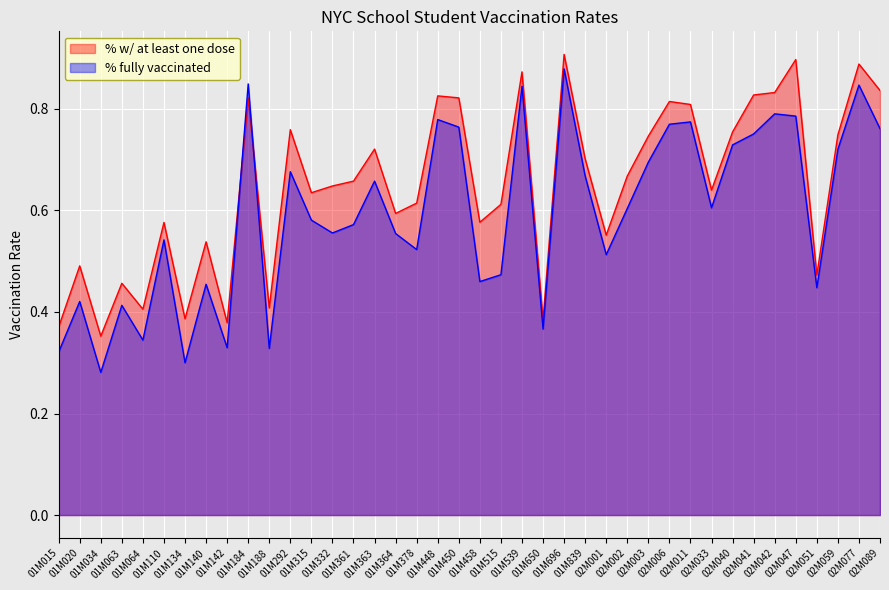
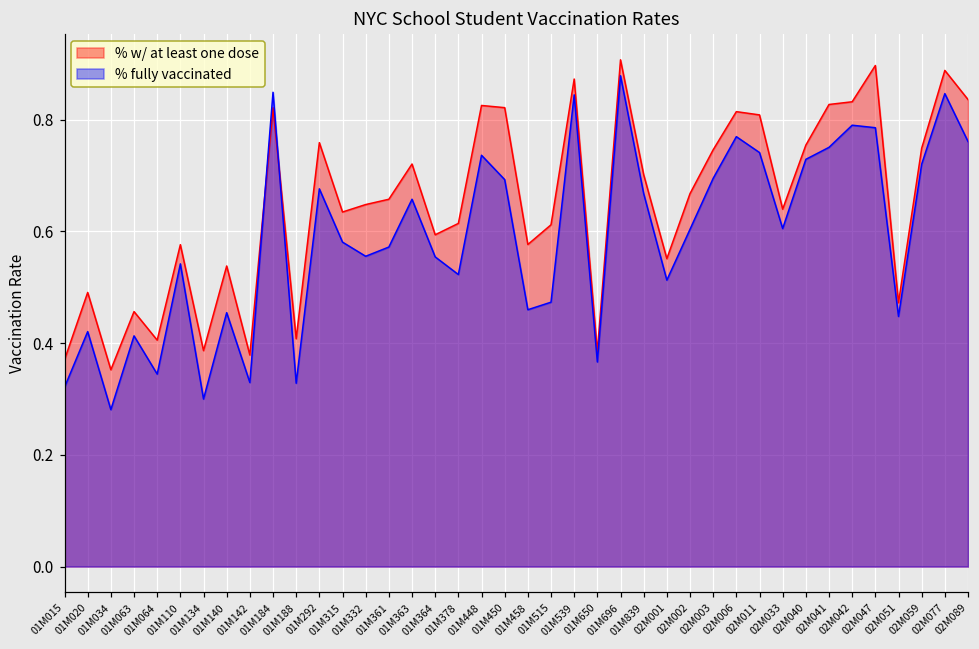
% fully vaccinated, 01M448: 0.78 -> 0.74
% fully vaccinated, 01M450: 0.76 -> 0.69
% fully vaccinated, 02M011: 0.77 -> 0.74
